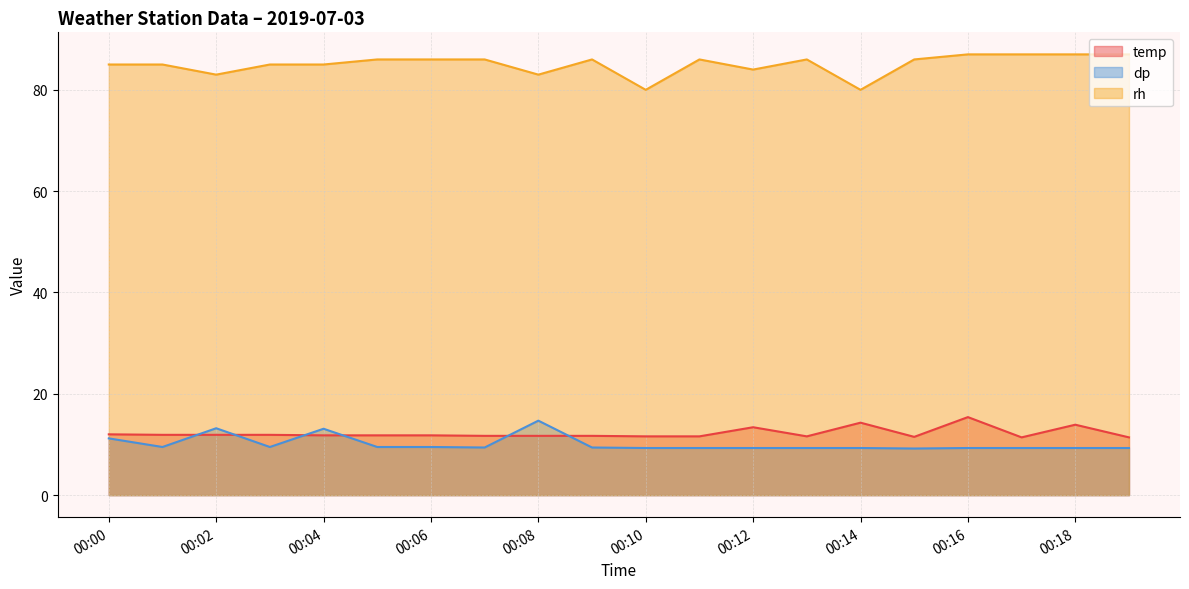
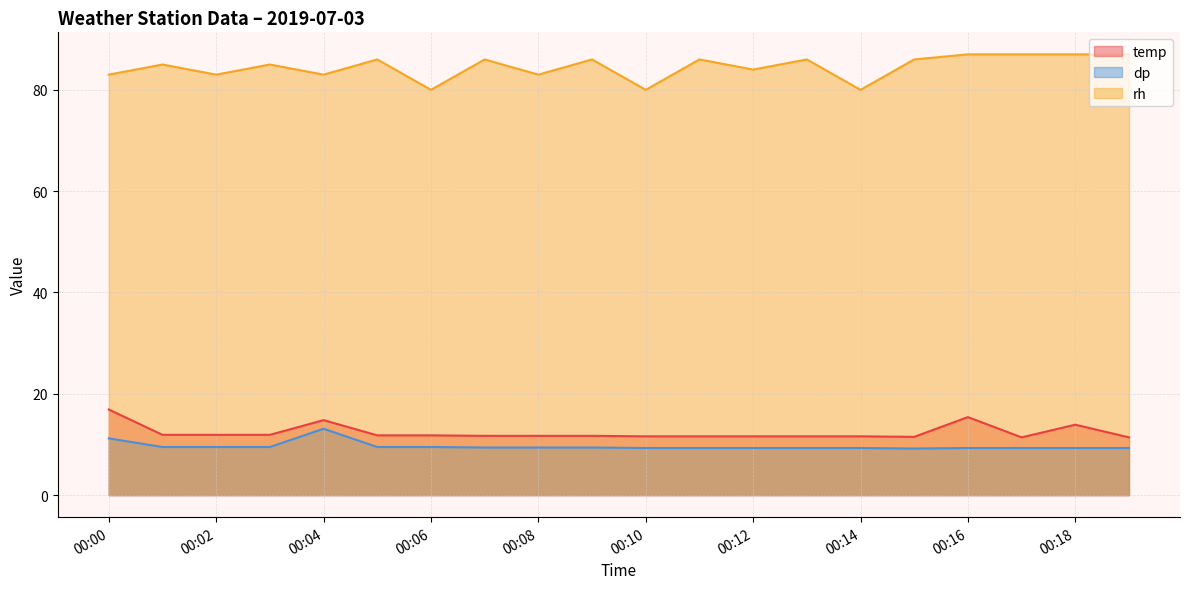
temp, 00:00: 12 -> 17
rh, 00:00: 85 -> 83
dp, 00:02: 13 -> 10
temp, 00:04: 12 -> 15
rh, 00:04: 85 -> 83
rh, 00:06: 86 -> 80
dp, 00:08: 15 -> 9
temp, 00:12: 13 -> 12
temp, 00:14: 14 -> 12
